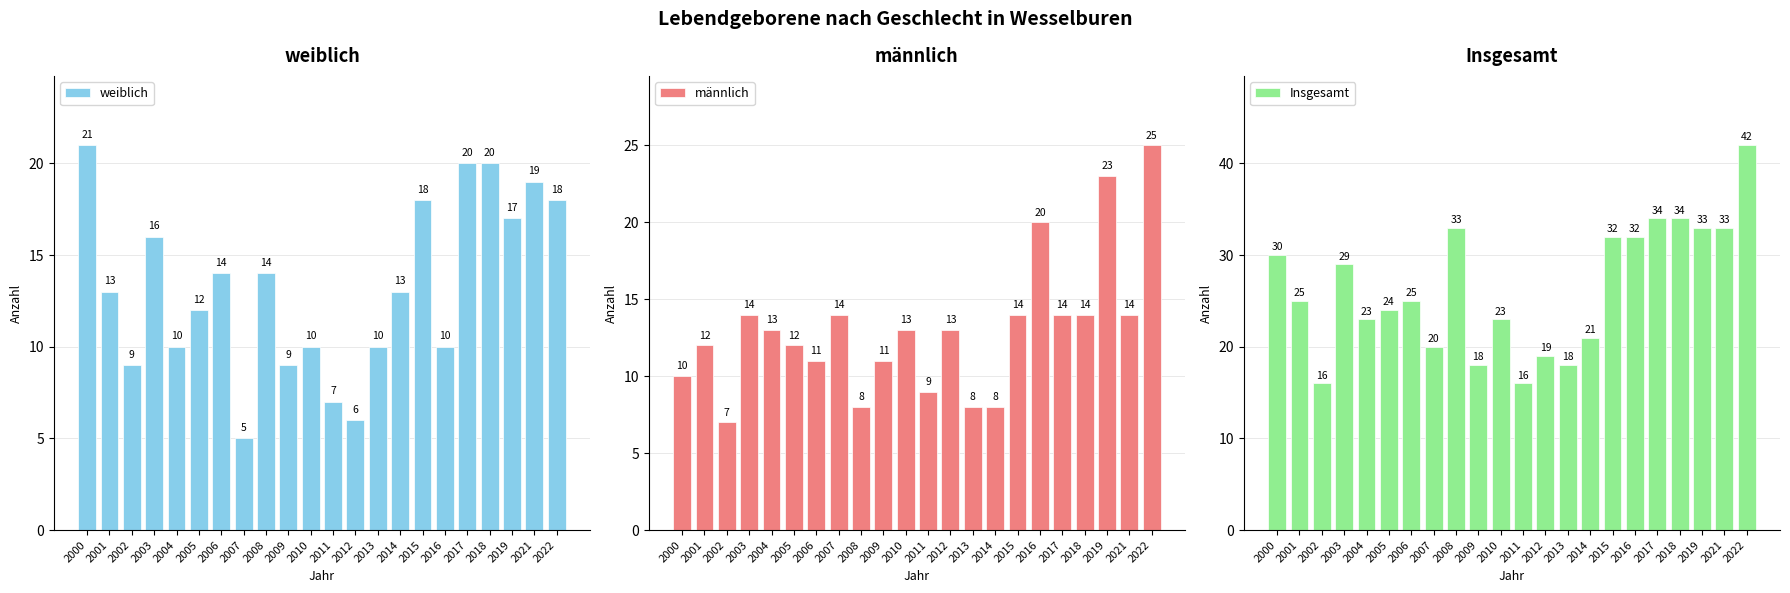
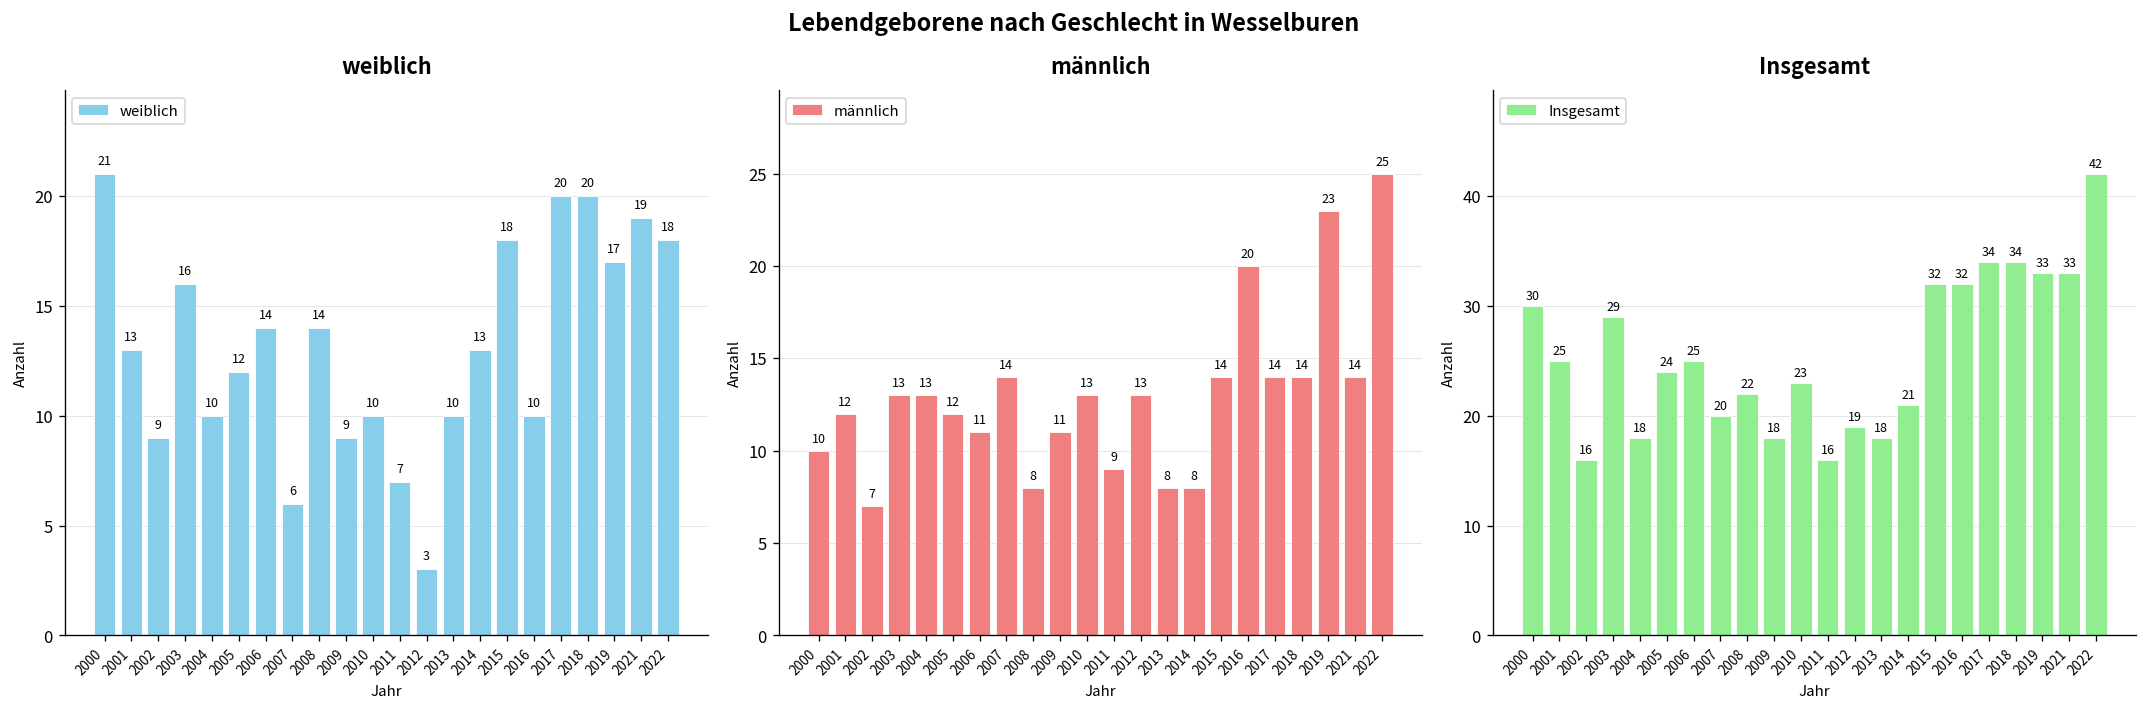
weiblich, 2007: 5 -> 6
weiblich, 2012: 6 -> 3
männlich, 2003: 14 -> 13
Insgesamt, 2004: 23 -> 18
Insgesamt, 2008: 33 -> 22
